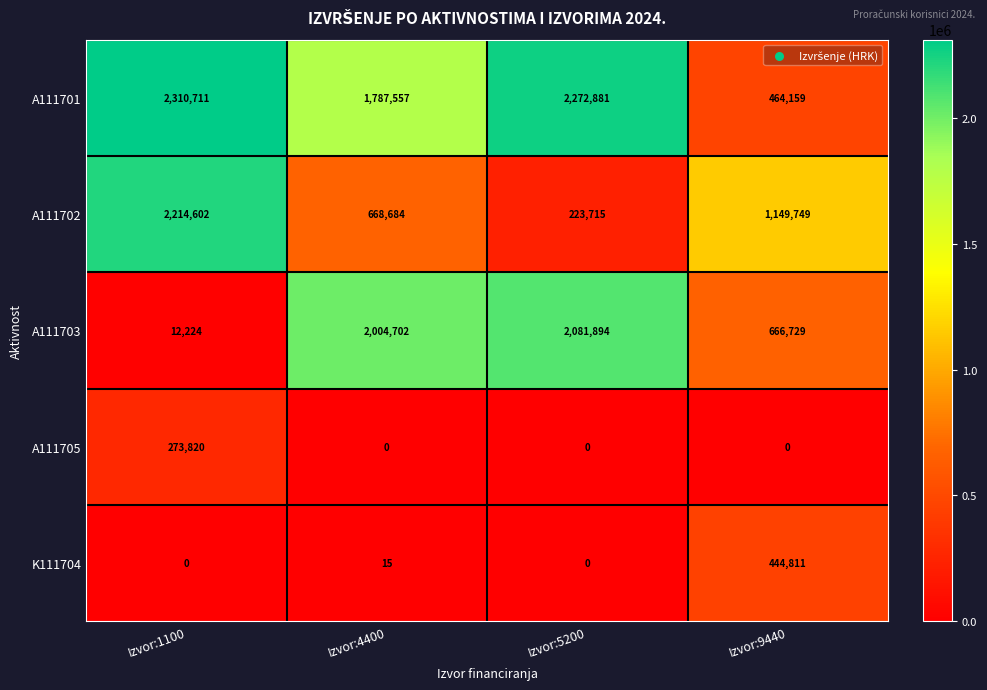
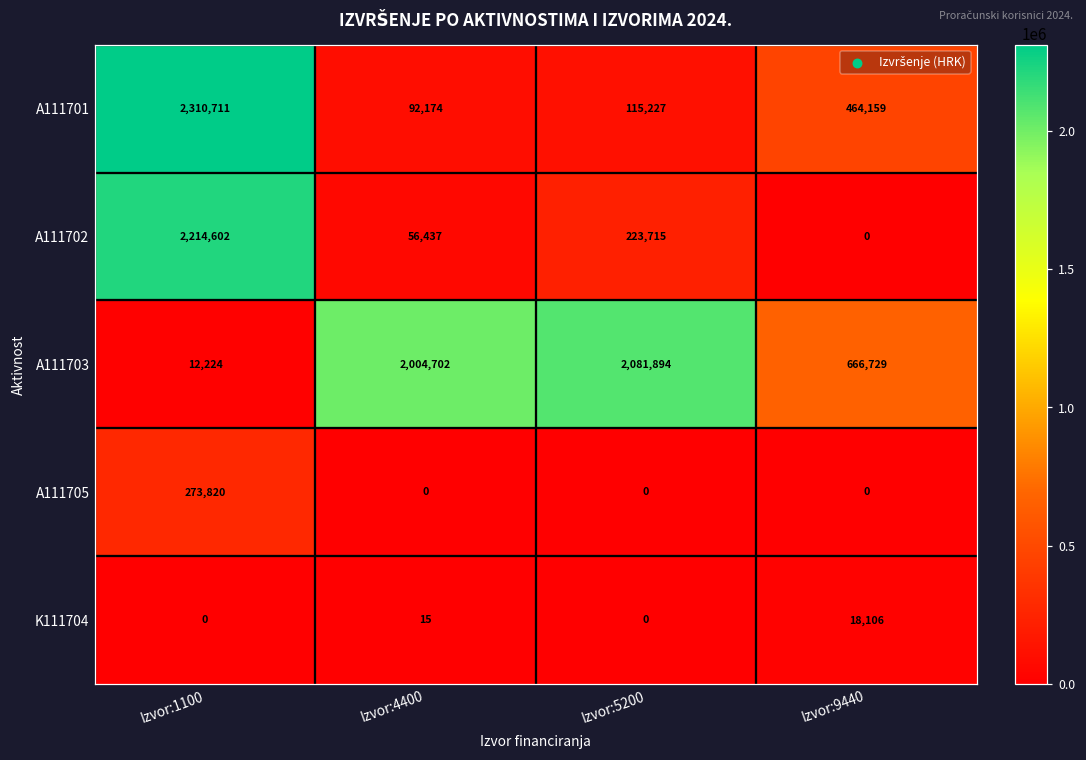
A111701, Izvor:4400: 1,787,557 -> 92,174
A111701, Izvor:5200: 2,272,881 -> 115,227
A111702, Izvor:4400: 668,684 -> 56,437
A111702, Izvor:9440: 1,149,749 -> 0
K111704, Izvor:9440: 444,811 -> 18,106
